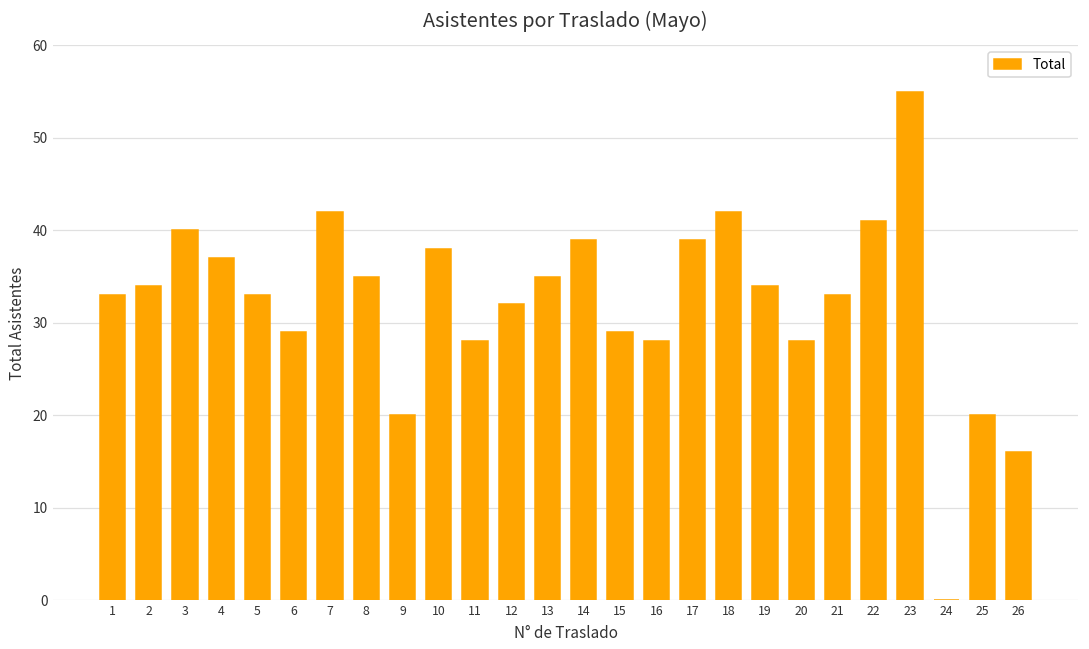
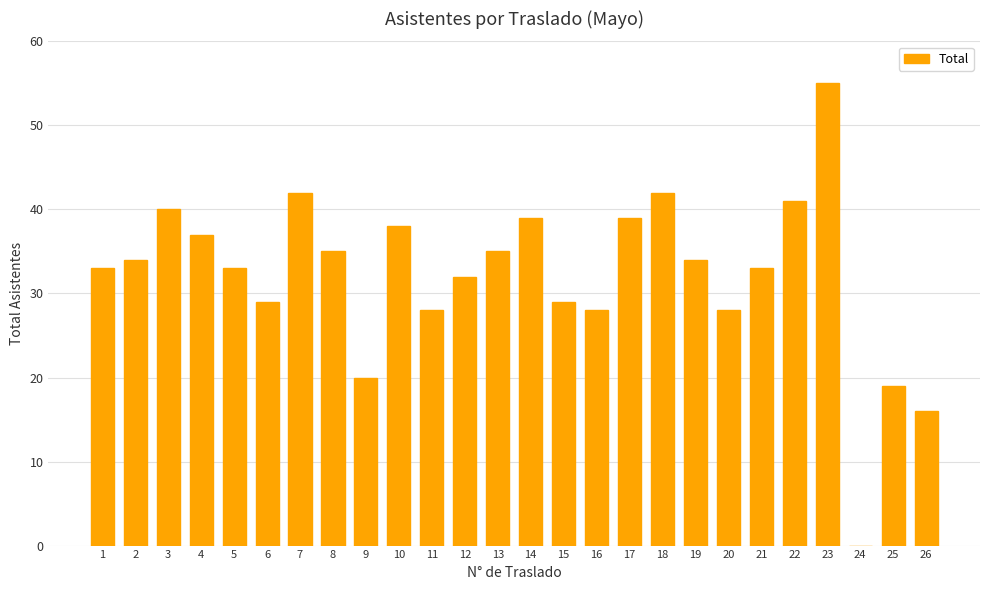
25: 20 -> 19
